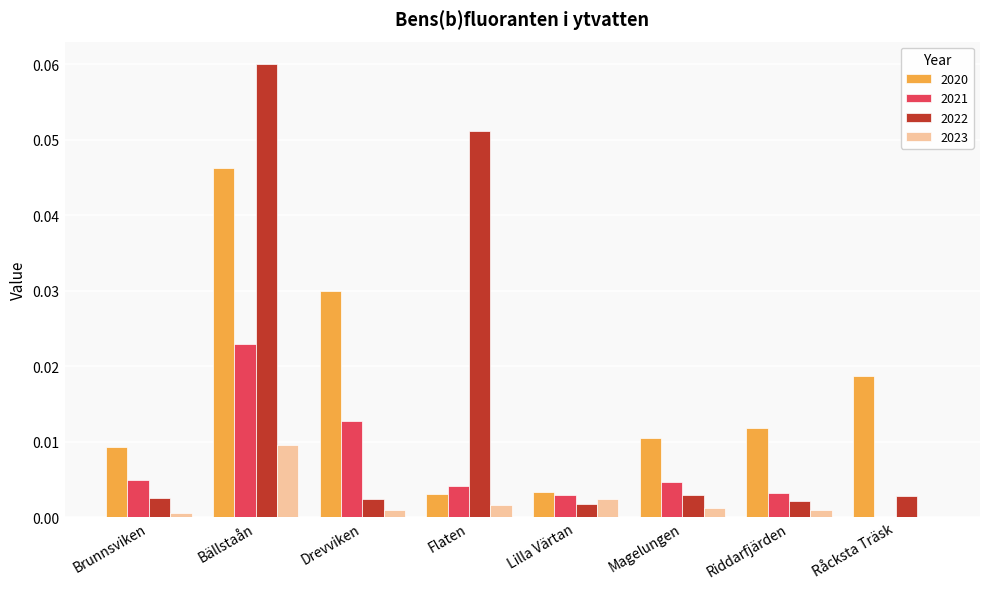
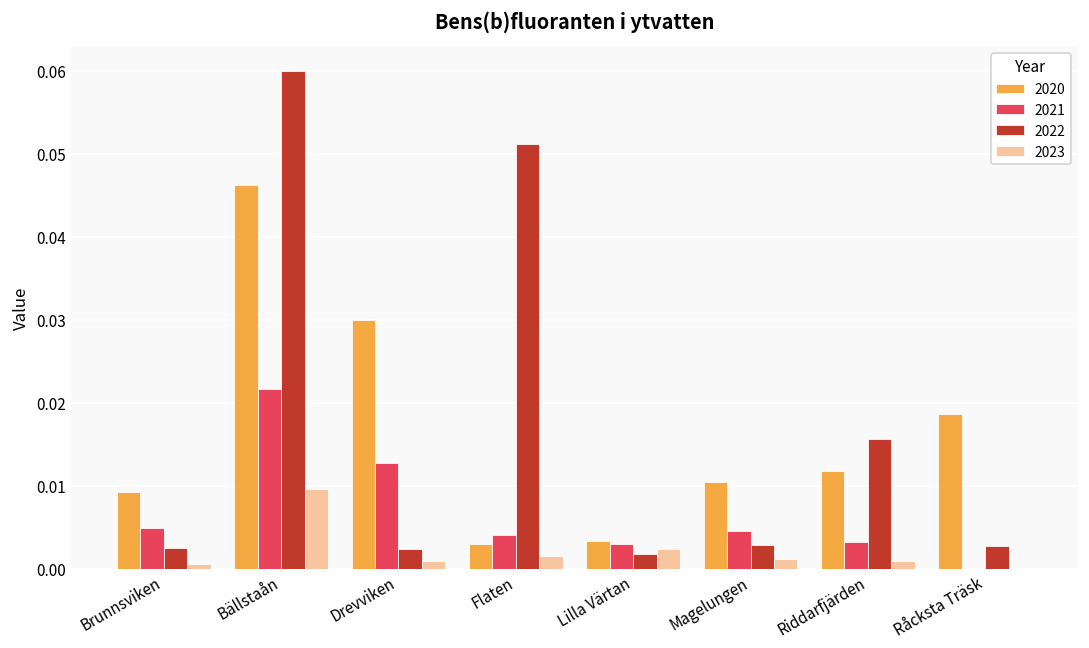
2021, Bällstaån: 0.023 -> 0.022
2022, Riddarfjärden: 0.002 -> 0.016
